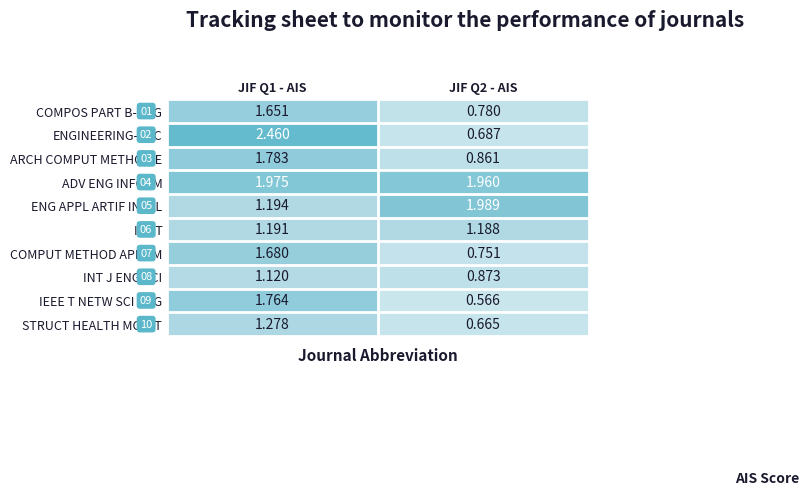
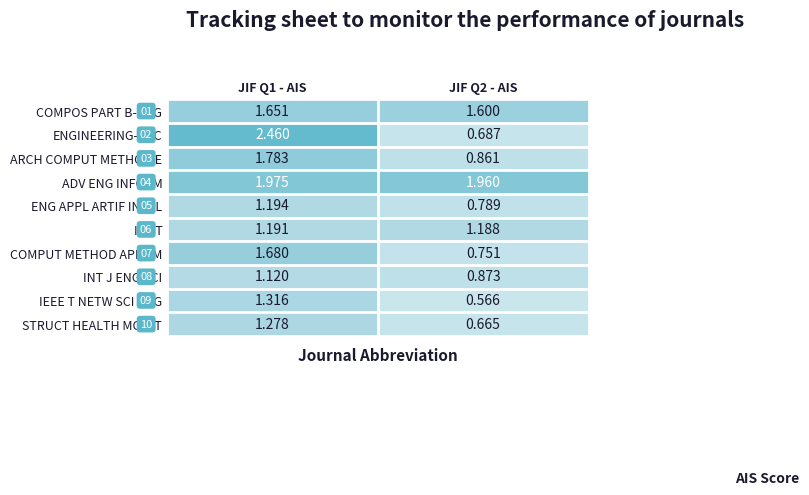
COMPOS PART B-ENG, JIF Q2 - AIS: 0.780 -> 1.600
ENG APPL ARTIF INTEL, JIF Q2 - AIS: 1.989 -> 0.789
IEEE T NETW SCI ENG, JIF Q1 - AIS: 1.764 -> 1.316
